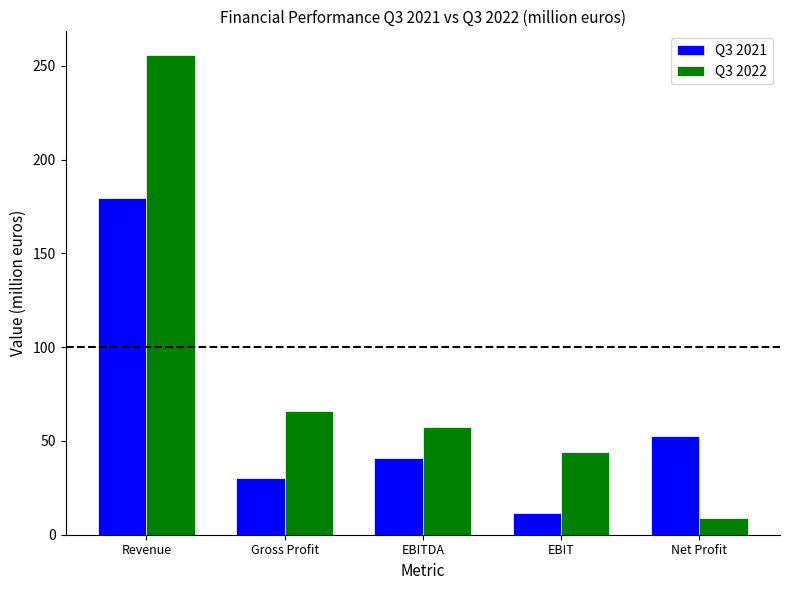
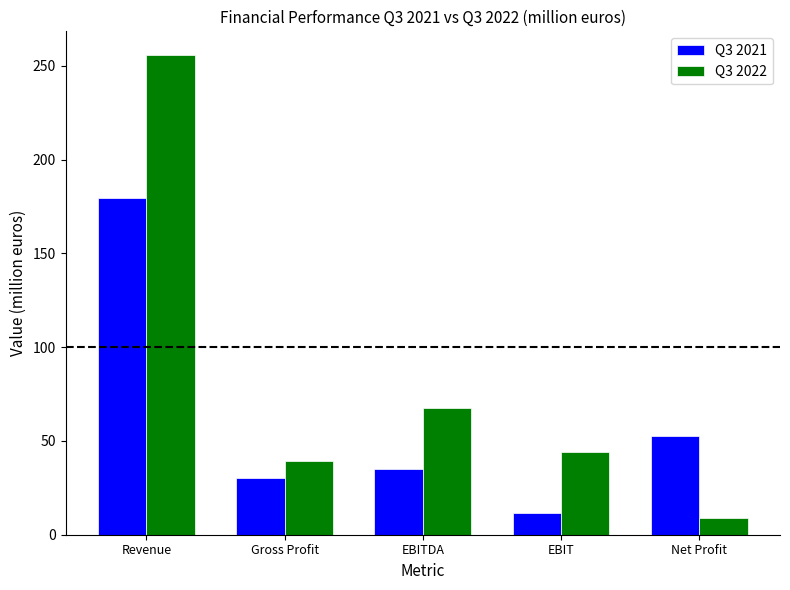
Q3 2022, Gross Profit: 66 -> 39
Q3 2021, EBITDA: 41 -> 35
Q3 2022, EBITDA: 57 -> 68
